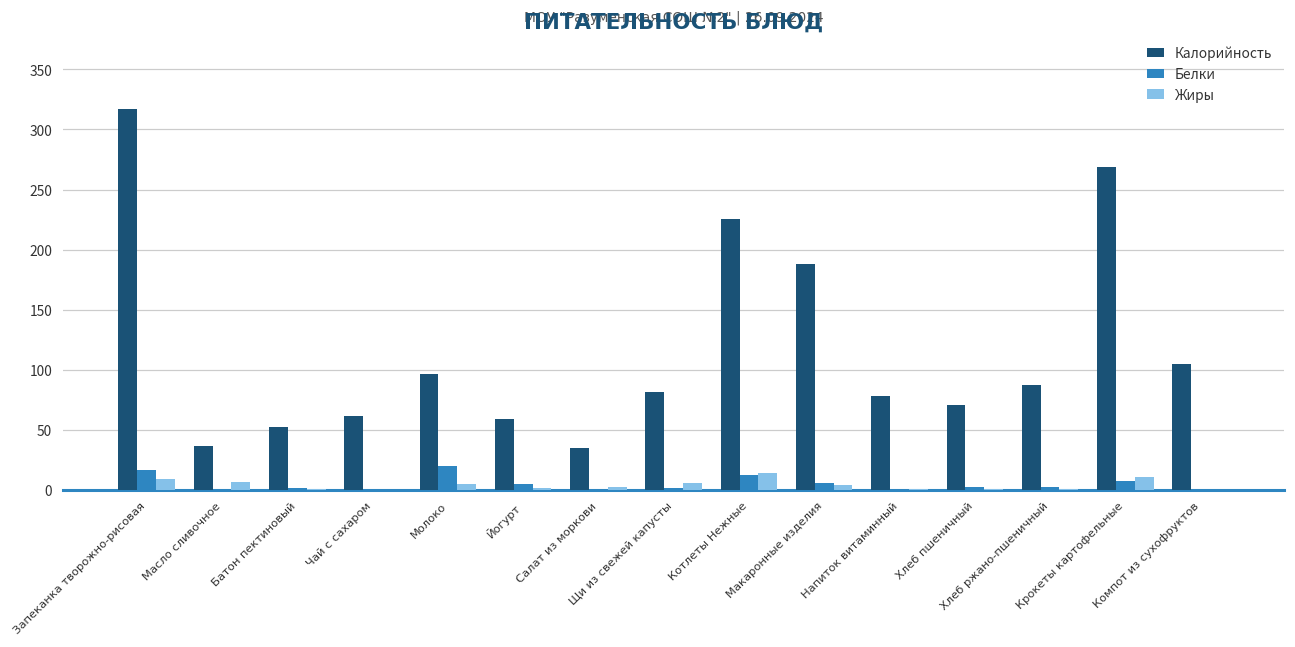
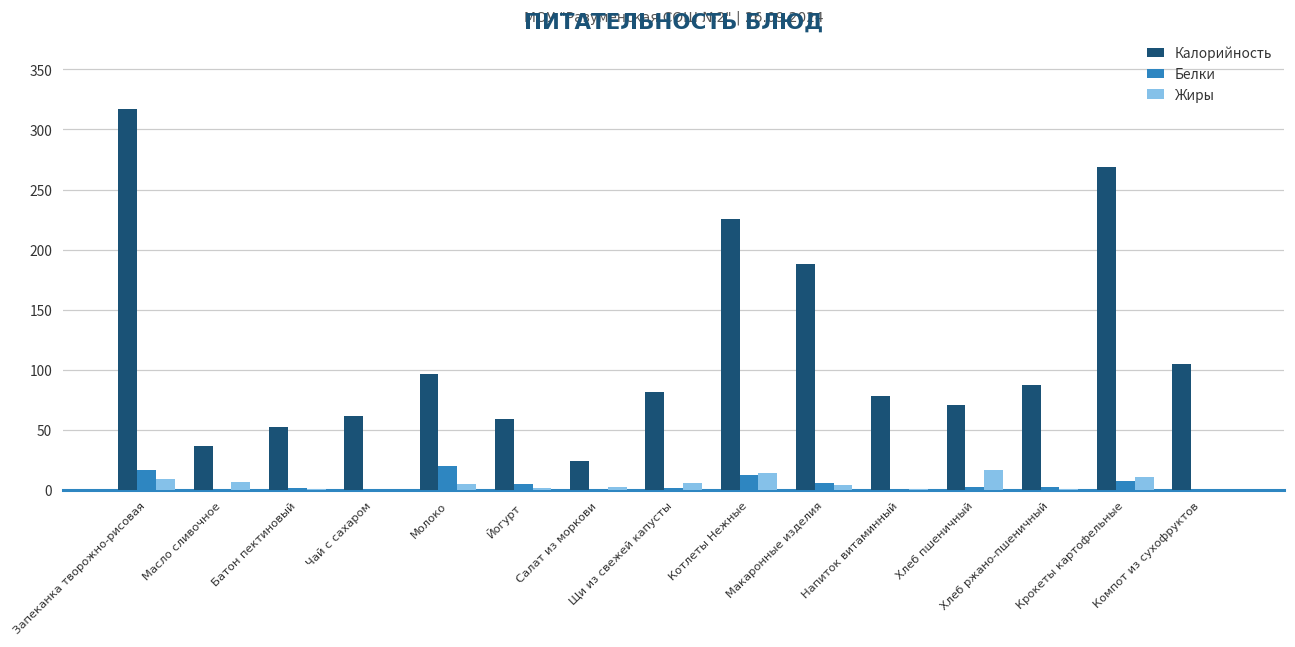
Калорийность, Салат из моркови: 34 -> 24
Жиры, Хлеб пшеничный: 0 -> 17
